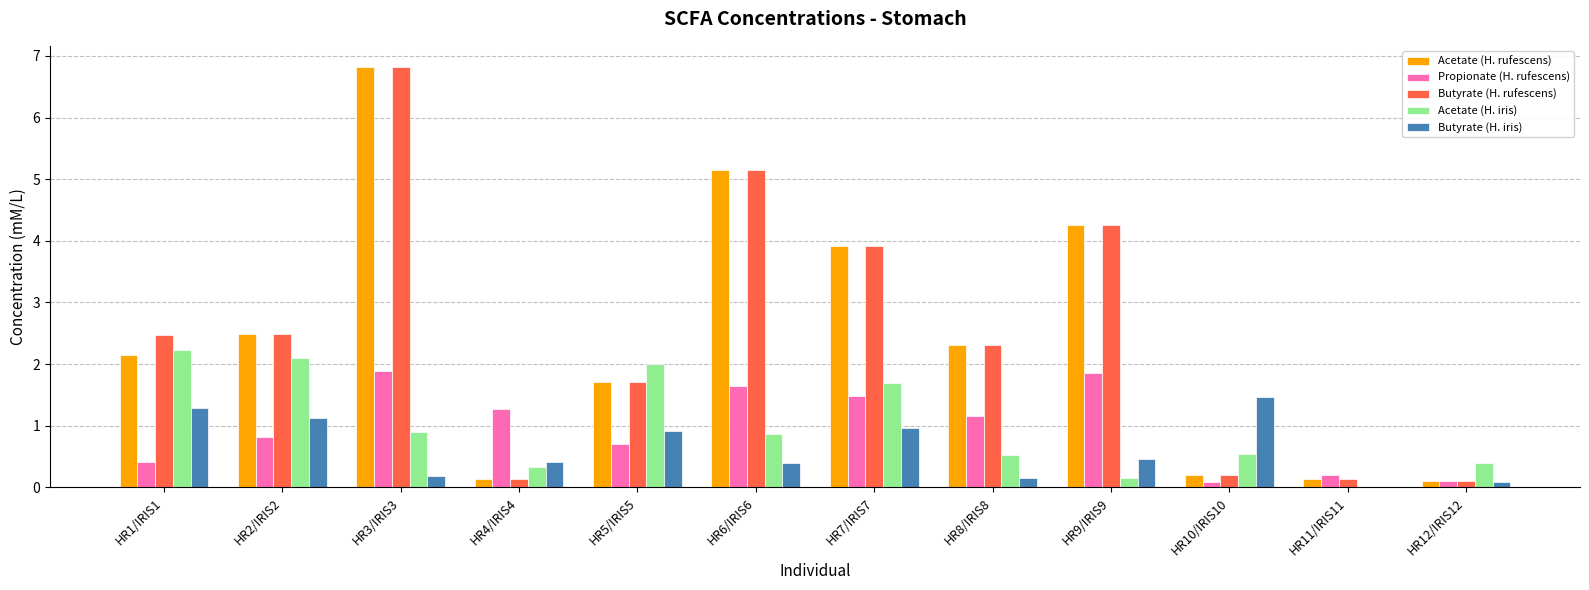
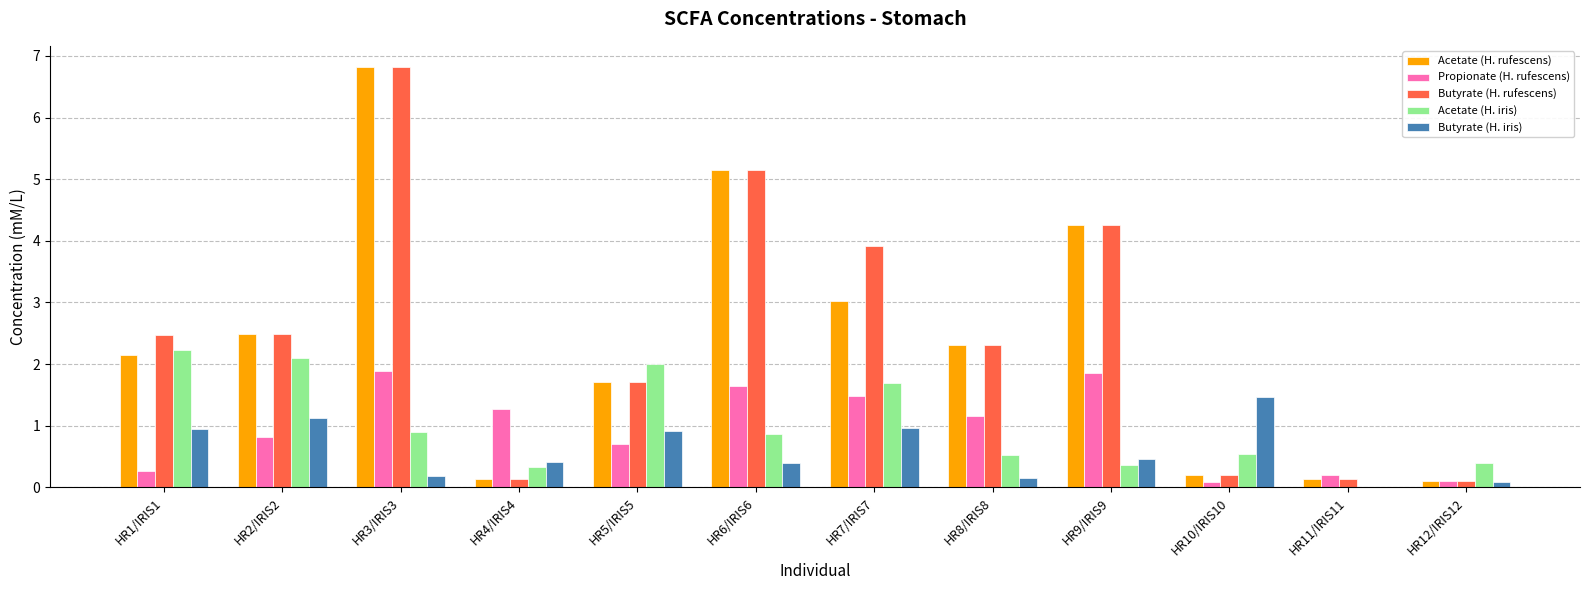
Propionate (H. rufescens), HR1/IRIS1: 0.4 -> 0.3
Butyrate (H. iris), HR1/IRIS1: 1.3 -> 1.0
Acetate (H. rufescens), HR7/IRIS7: 3.9 -> 3.0
Acetate (H. iris), HR9/IRIS9: 0.2 -> 0.4
